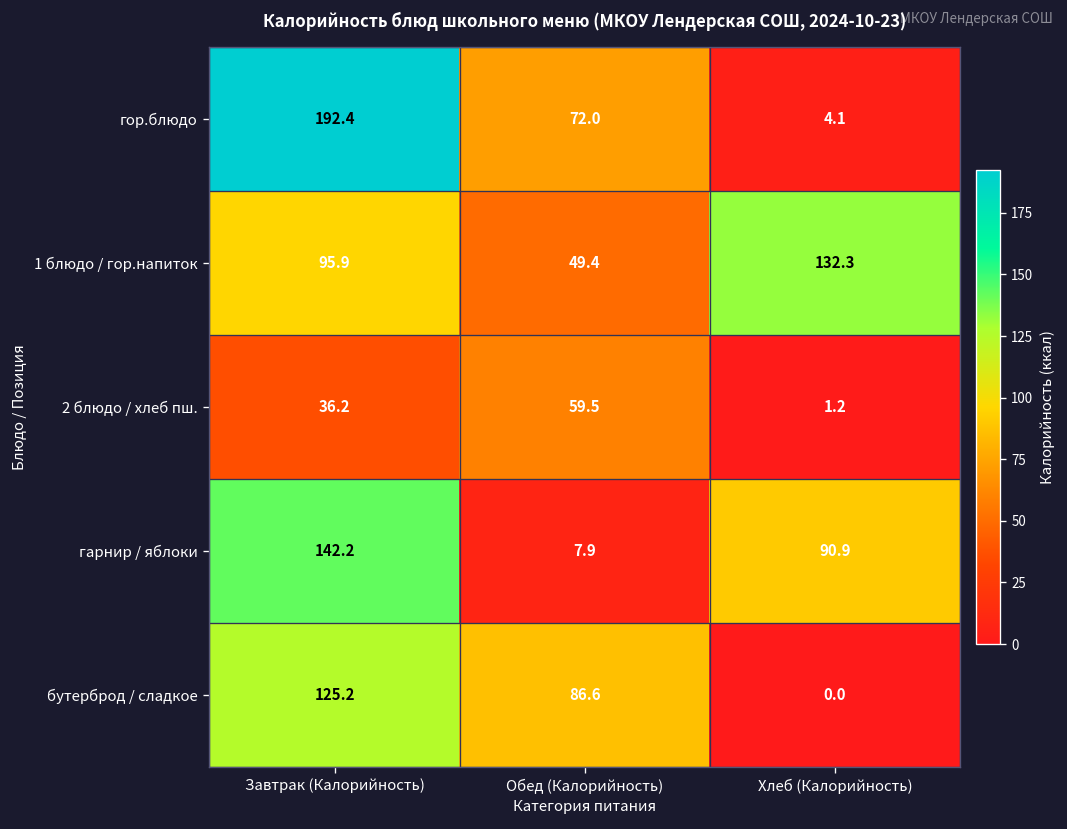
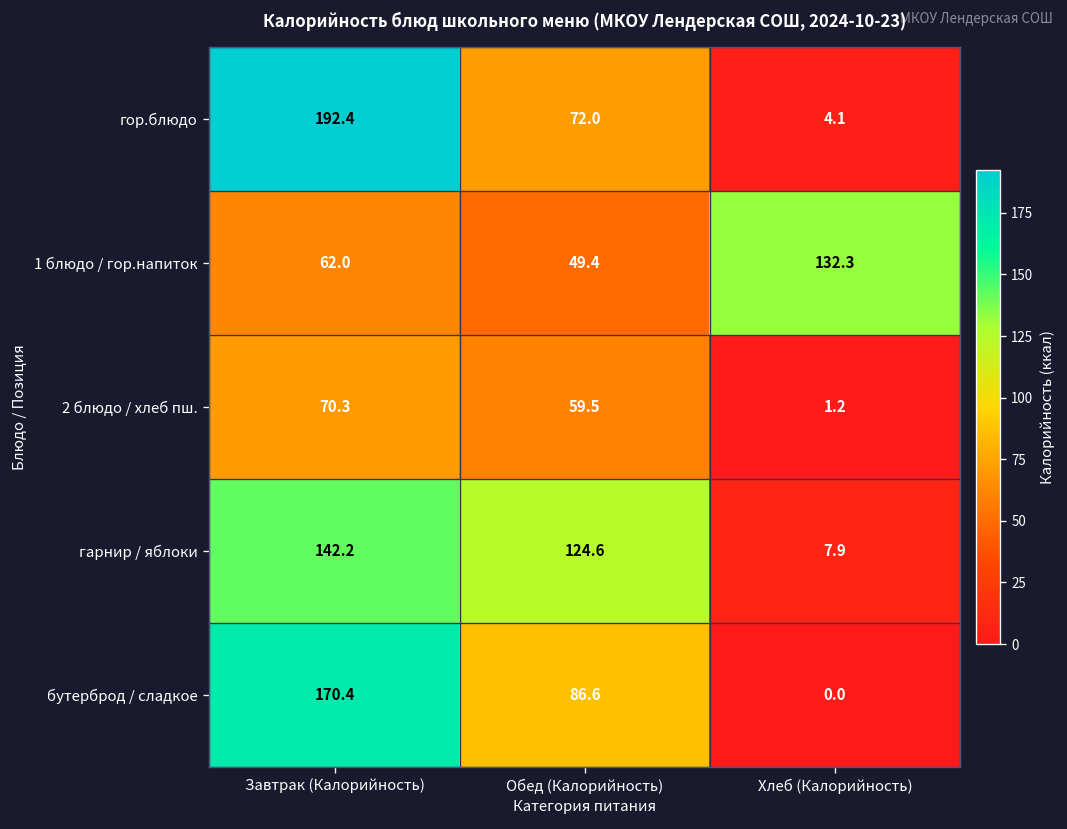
1 блюдо / гор.напиток, Завтрак (Калорийность): 95.9 -> 62.0
2 блюдо / хлеб пш., Завтрак (Калорийность): 36.2 -> 70.3
гарнир / яблоки, Обед (Калорийность): 7.9 -> 124.6
гарнир / яблоки, Хлеб (Калорийность): 90.9 -> 7.9
бутерброд / сладкое, Завтрак (Калорийность): 125.2 -> 170.4
